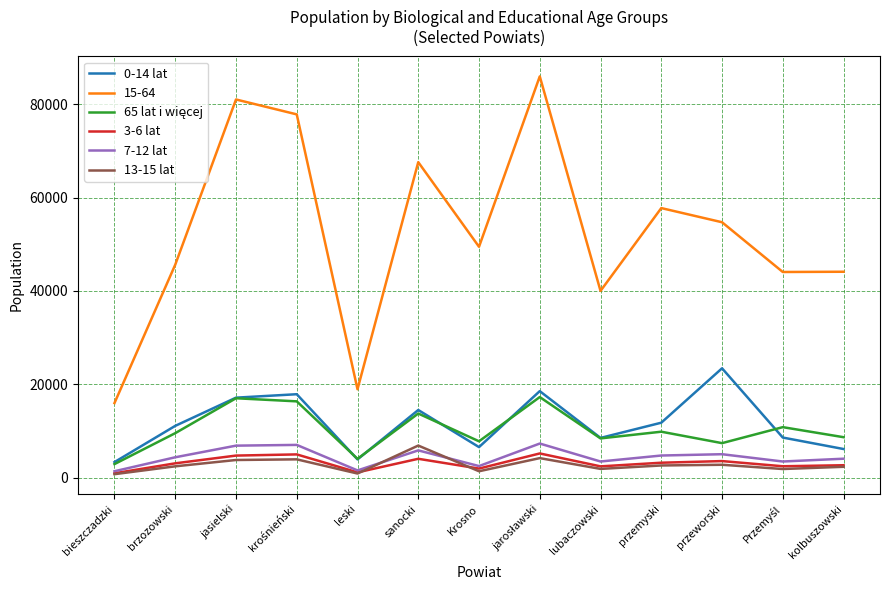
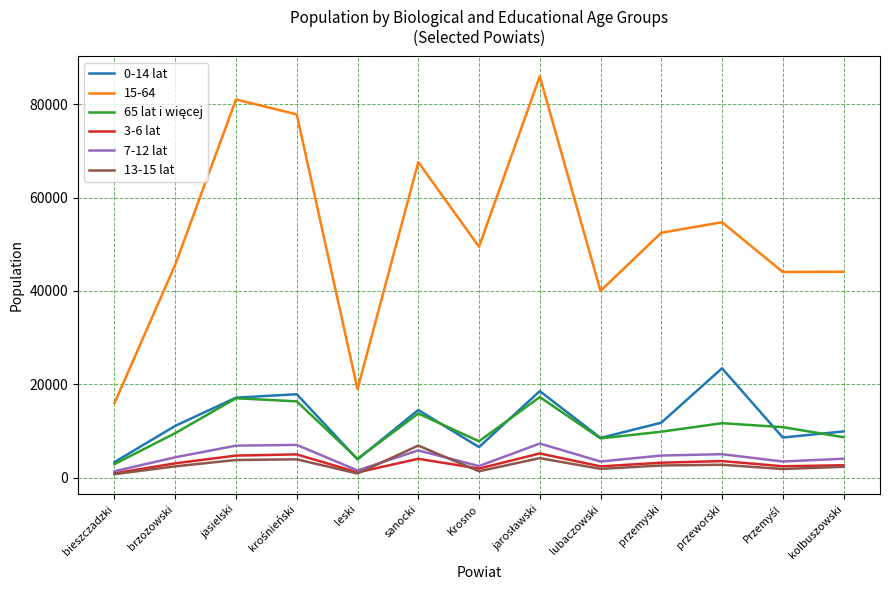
15-64, przemyski: 58000 -> 52000
65 lat i więcej, przeworski: 7000 -> 12000
0-14 lat, kolbuszowski: 6000 -> 10000
